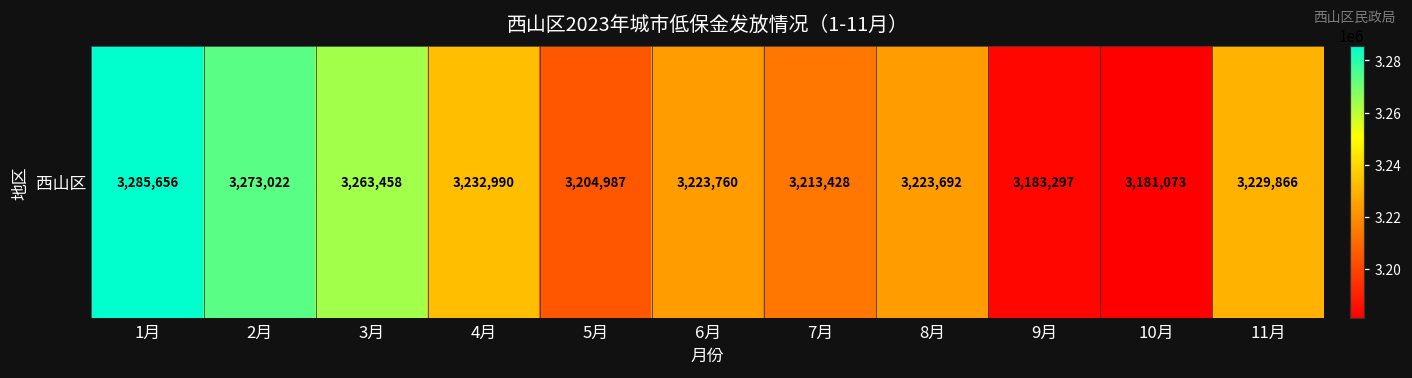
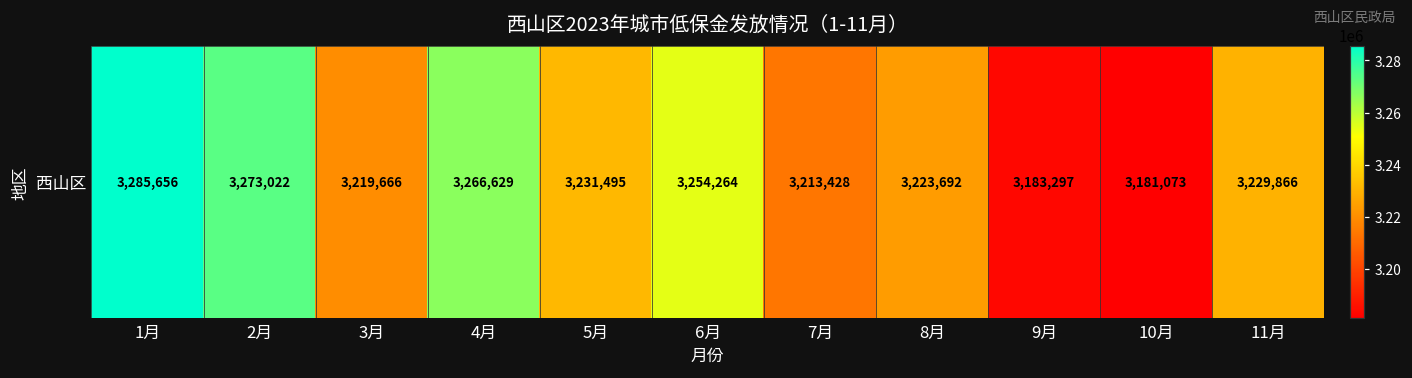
西山区, 3月: 3,263,458 -> 3,219,666
西山区, 4月: 3,232,990 -> 3,266,629
西山区, 5月: 3,204,987 -> 3,231,495
西山区, 6月: 3,223,760 -> 3,254,264
